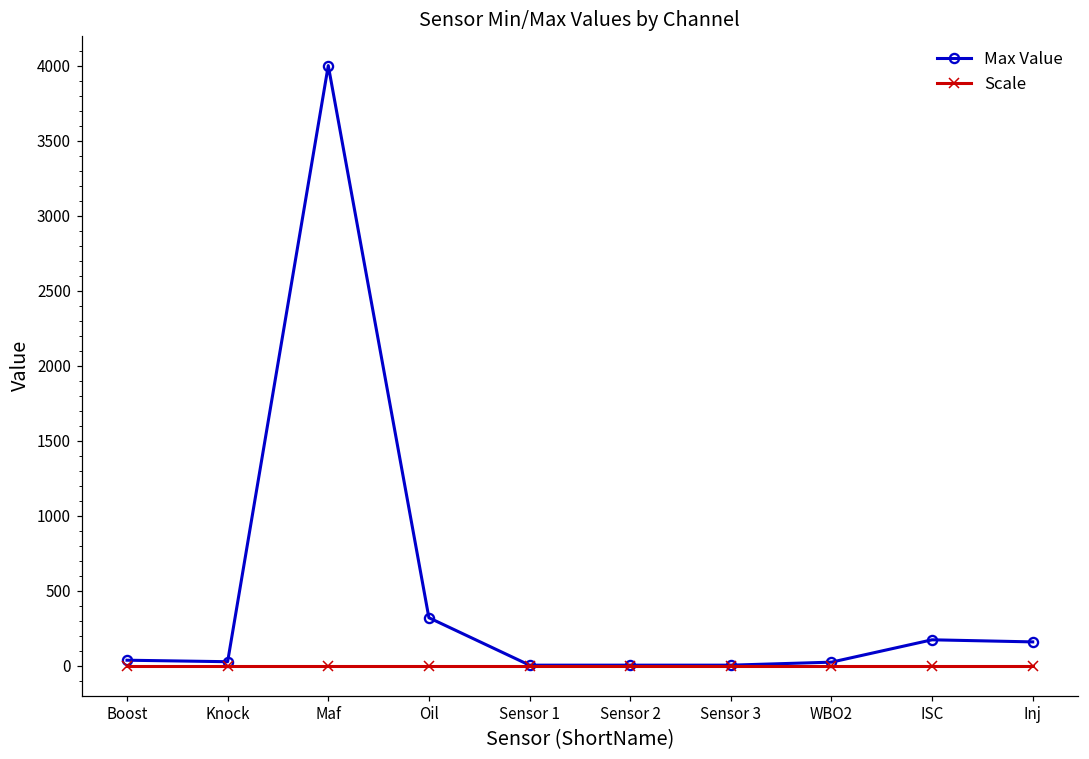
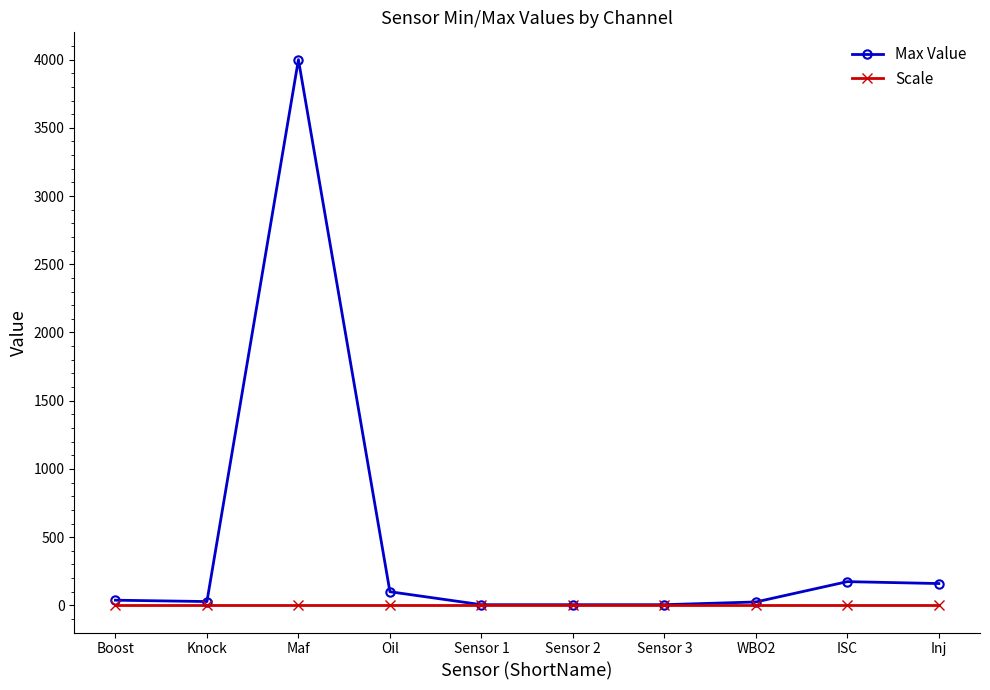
Max Value, Oil: 320 -> 100
